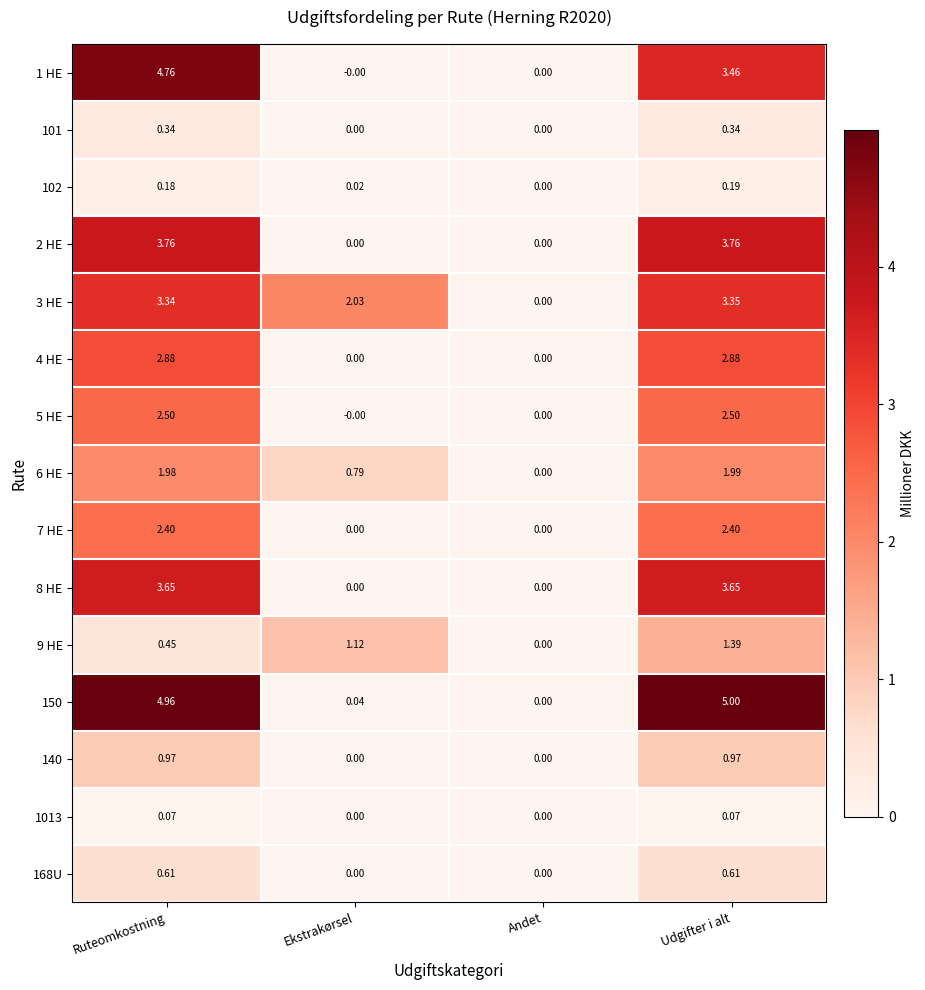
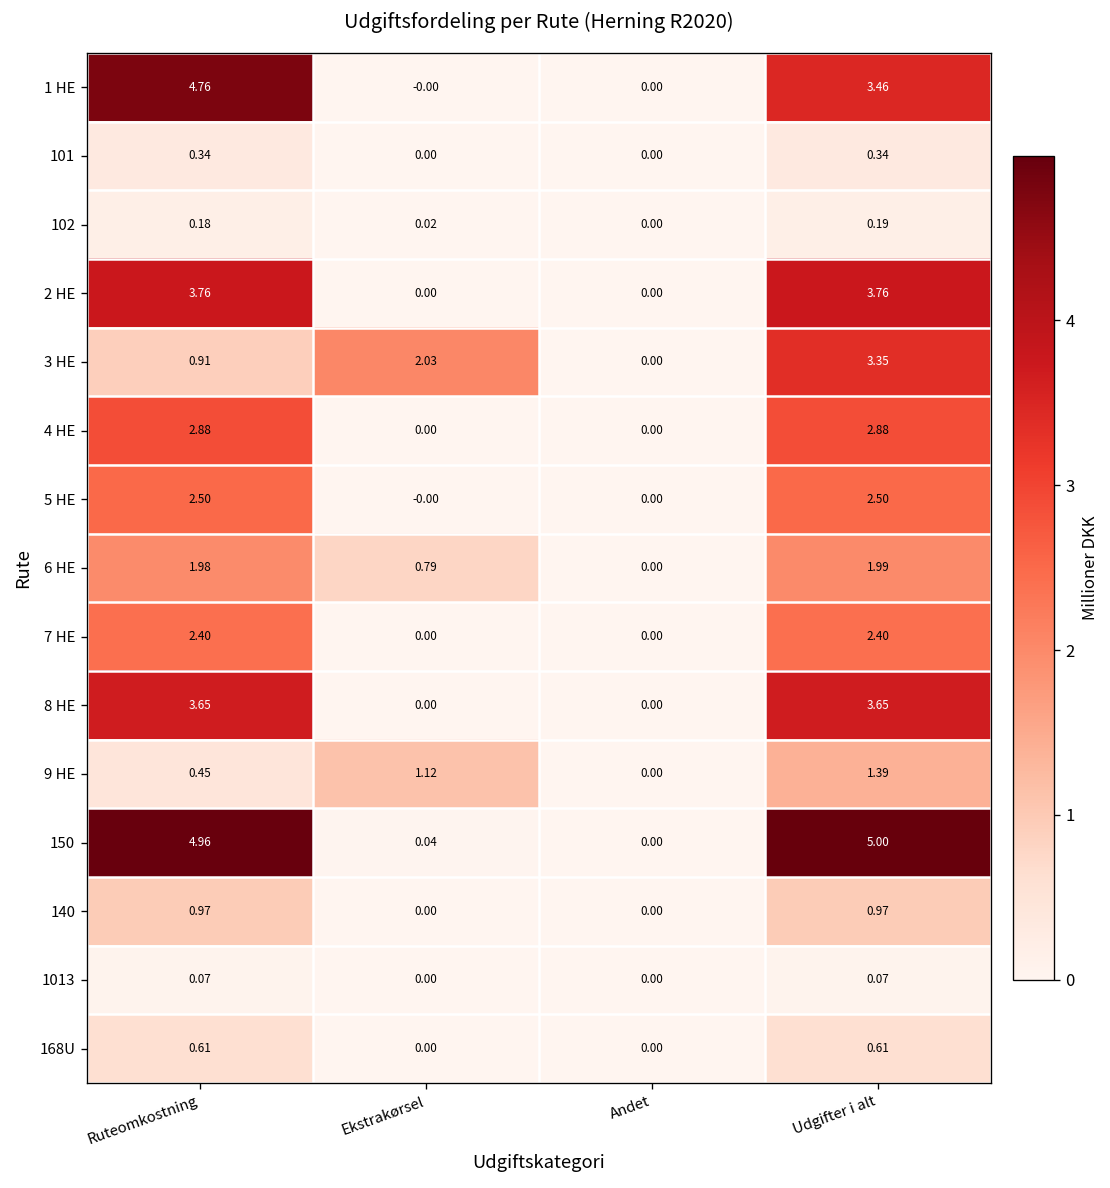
3 HE, Ruteomkostning: 3.34 -> 0.91
